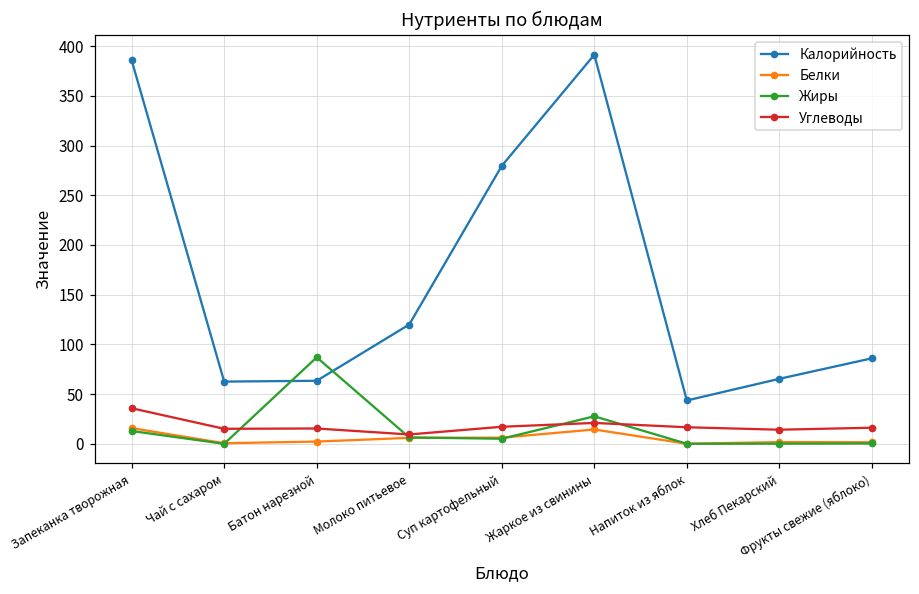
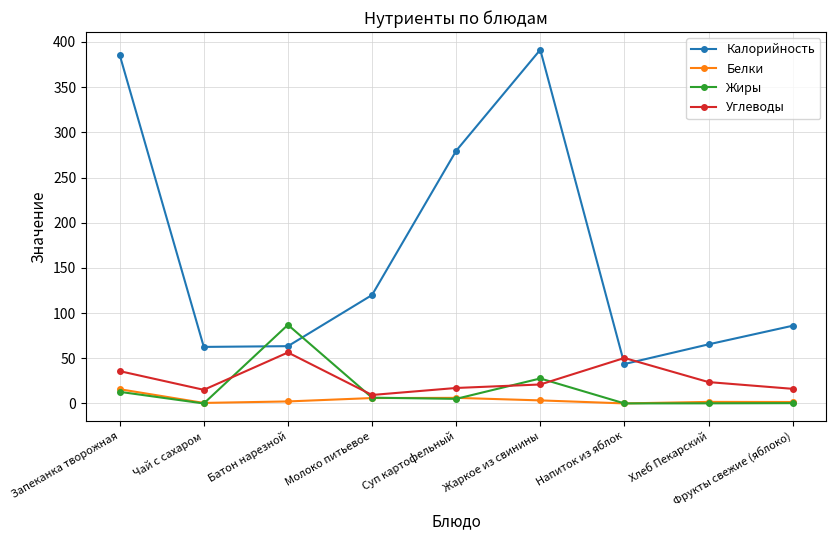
Углеводы, Батон нарезной: 20 -> 60
Белки, Жаркое из свинины: 10 -> 0
Углеводы, Напиток из яблок: 20 -> 50
Углеводы, Хлеб Пекарский: 10 -> 20
